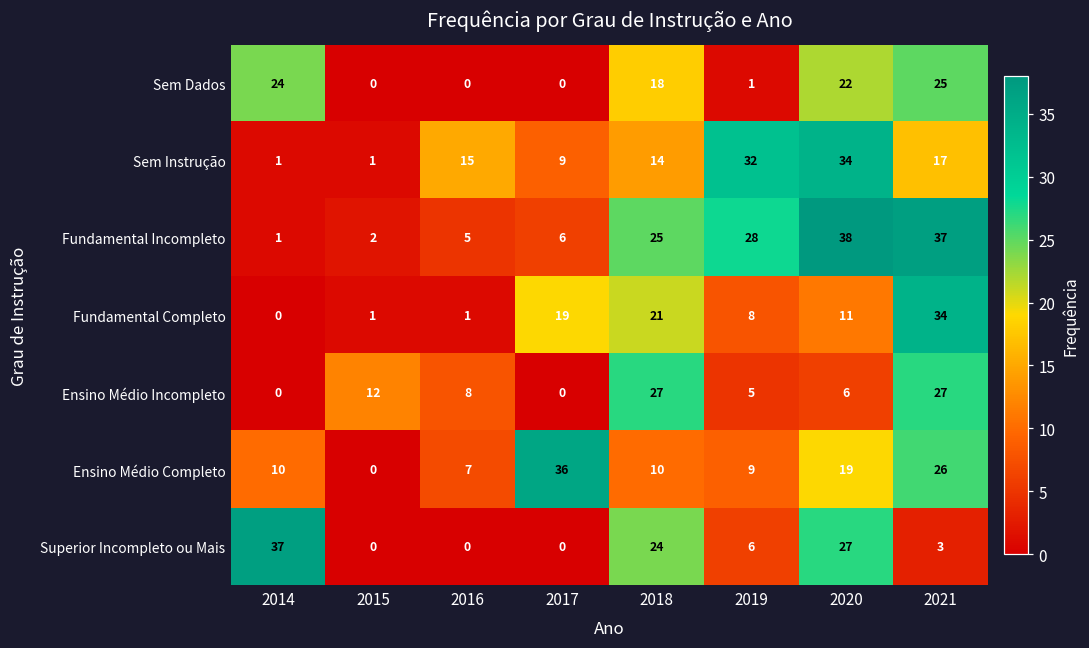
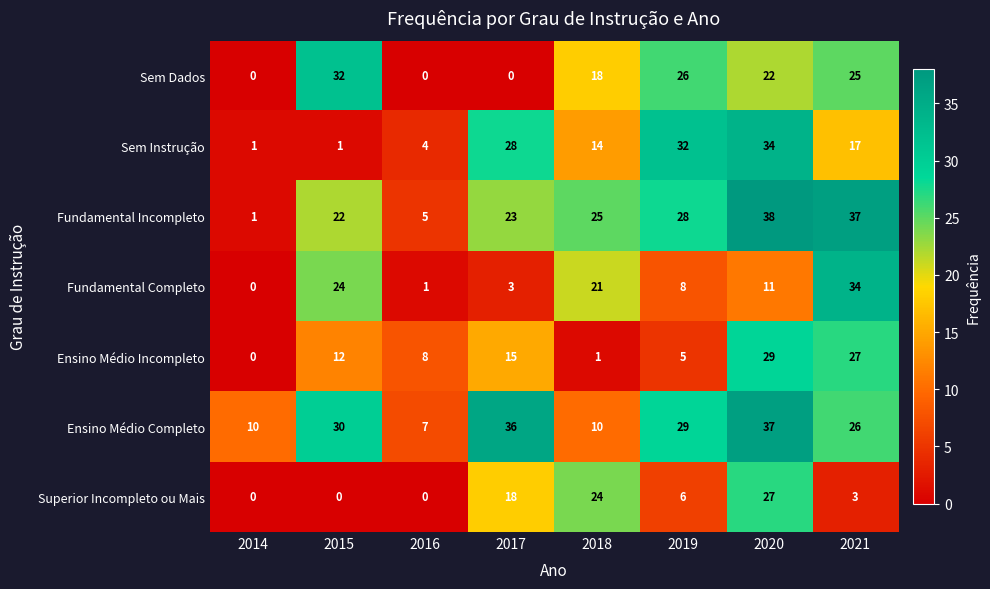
Sem Dados, 2014: 24 -> 0
Sem Dados, 2015: 0 -> 32
Sem Dados, 2019: 1 -> 26
Sem Instrução, 2016: 15 -> 4
Sem Instrução, 2017: 9 -> 28
Fundamental Incompleto, 2015: 2 -> 22
Fundamental Incompleto, 2017: 6 -> 23
Fundamental Completo, 2015: 1 -> 24
Fundamental Completo, 2017: 19 -> 3
Ensino Médio Incompleto, 2017: 0 -> 15
Ensino Médio Incompleto, 2018: 27 -> 1
Ensino Médio Incompleto, 2020: 6 -> 29
Ensino Médio Completo, 2015: 0 -> 30
Ensino Médio Completo, 2019: 9 -> 29
Ensino Médio Completo, 2020: 19 -> 37
Superior Incompleto ou Mais, 2014: 37 -> 0
Superior Incompleto ou Mais, 2017: 0 -> 18
